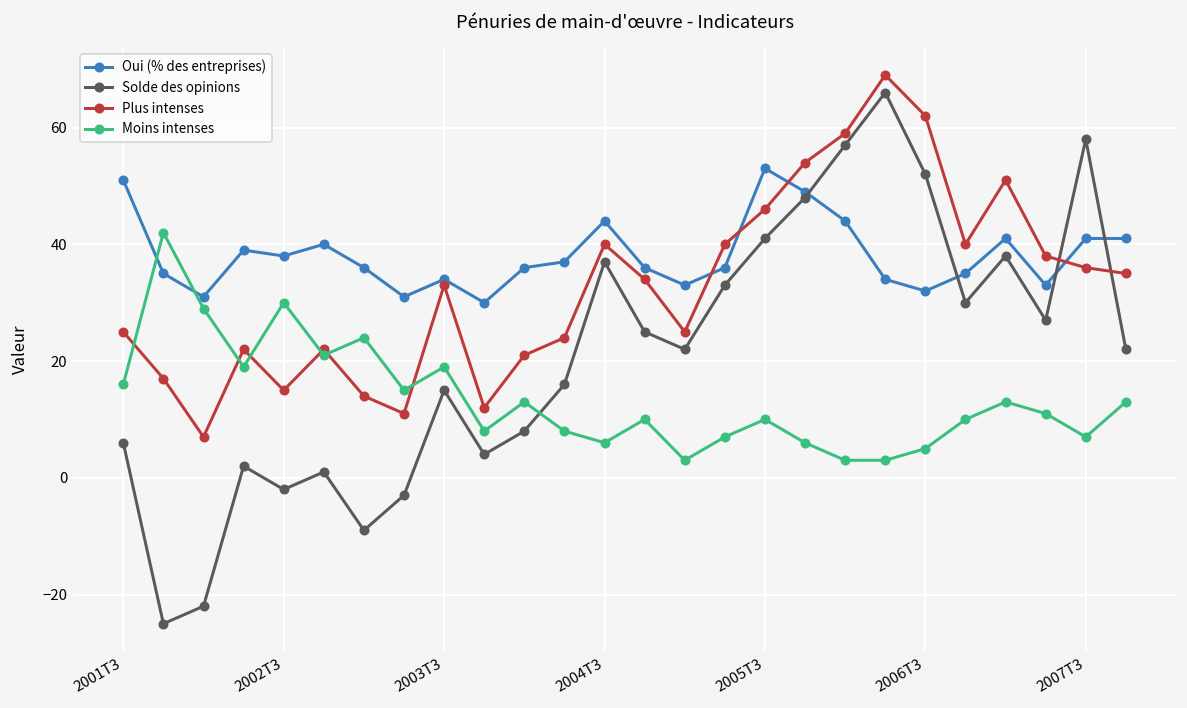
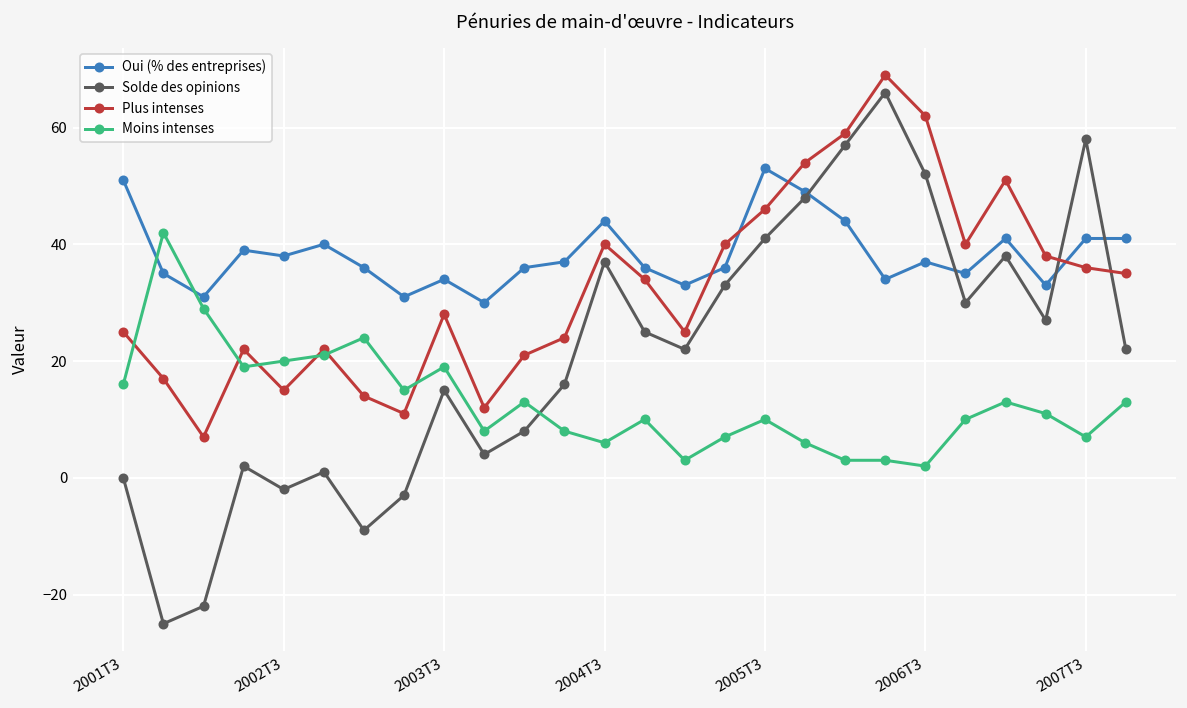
Solde des opinions, 2001T3: 6 -> 0
Moins intenses, 2002T3: 30 -> 20
Plus intenses, 2003T3: 33 -> 28
Oui (% des entreprises), 2006T3: 32 -> 37
Moins intenses, 2006T3: 5 -> 2
